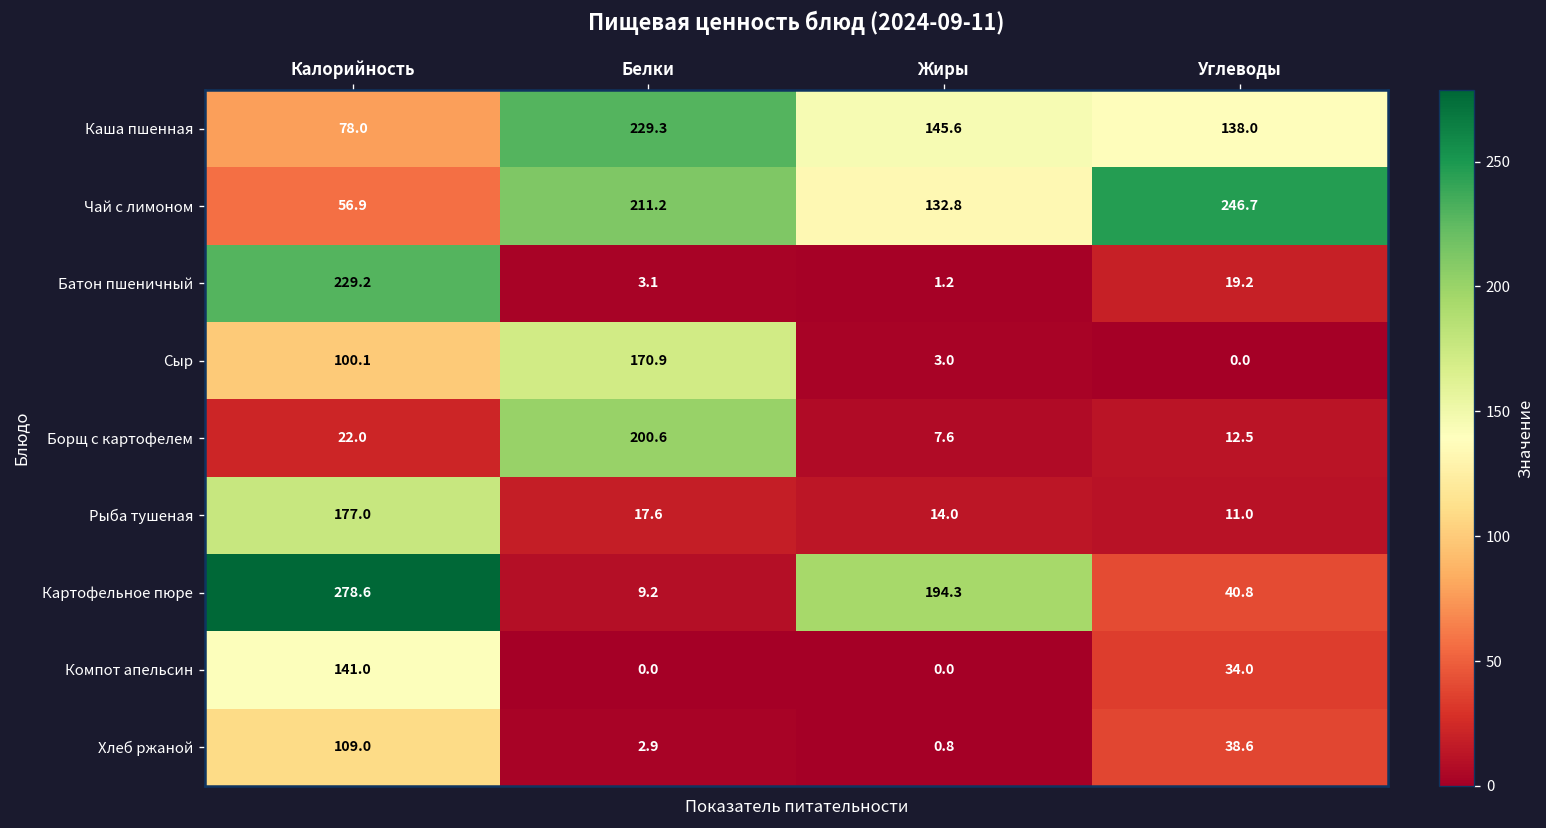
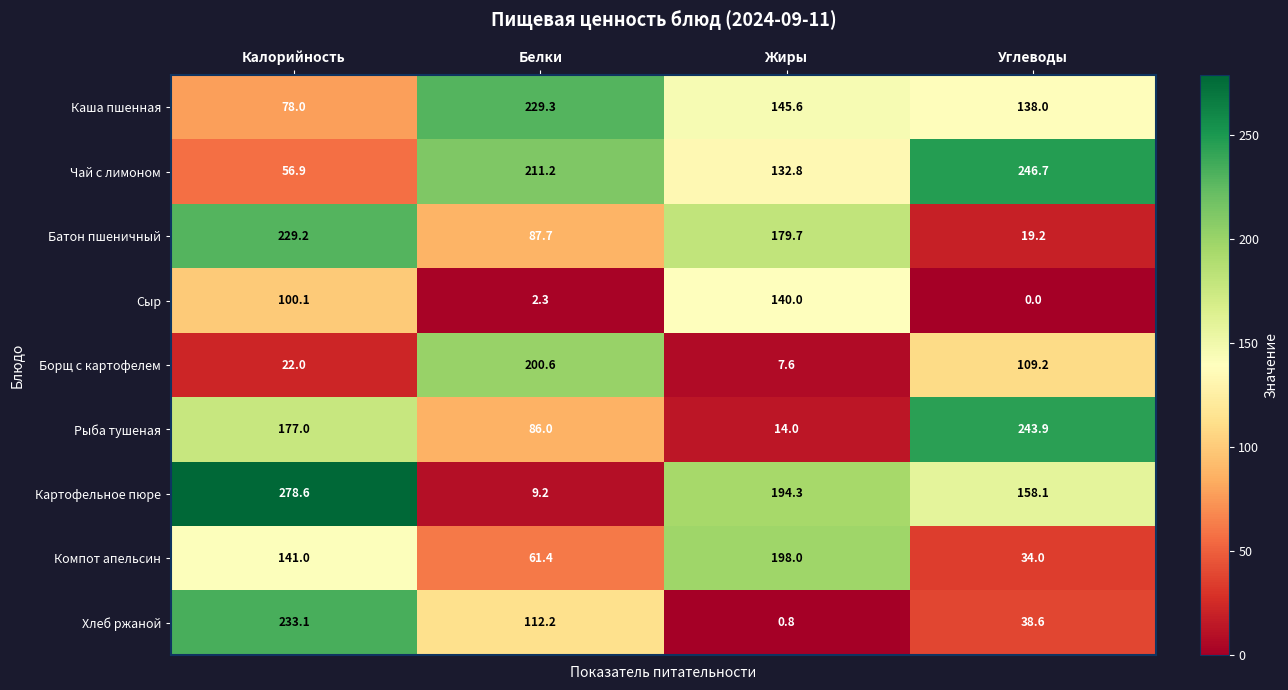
Батон пшеничный, Белки: 3.1 -> 87.7
Батон пшеничный, Жиры: 1.2 -> 179.7
Сыр, Белки: 170.9 -> 2.3
Сыр, Жиры: 3.0 -> 140.0
Борщ с картофелем, Углеводы: 12.5 -> 109.2
Рыба тушеная, Белки: 17.6 -> 86.0
Рыба тушеная, Углеводы: 11.0 -> 243.9
Картофельное пюре, Углеводы: 40.8 -> 158.1
Компот апельсин, Белки: 0.0 -> 61.4
Компот апельсин, Жиры: 0.0 -> 198.0
Хлеб ржаной, Калорийность: 109.0 -> 233.1
Хлеб ржаной, Белки: 2.9 -> 112.2
